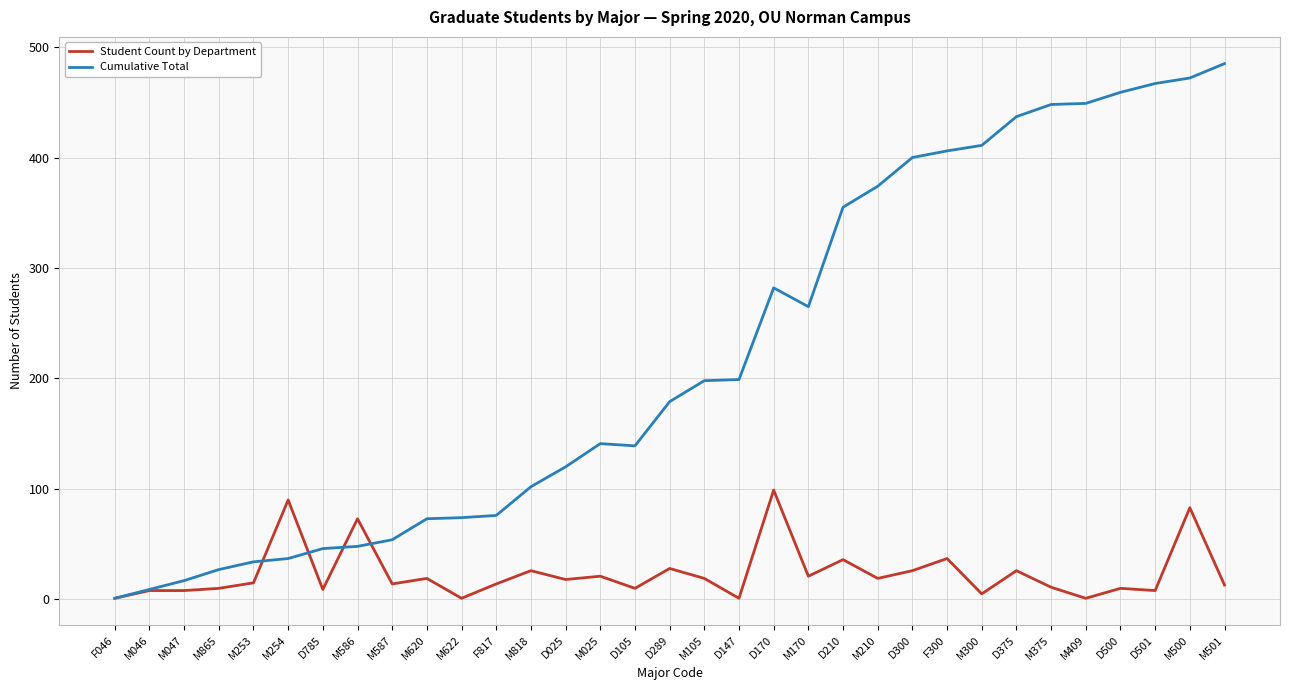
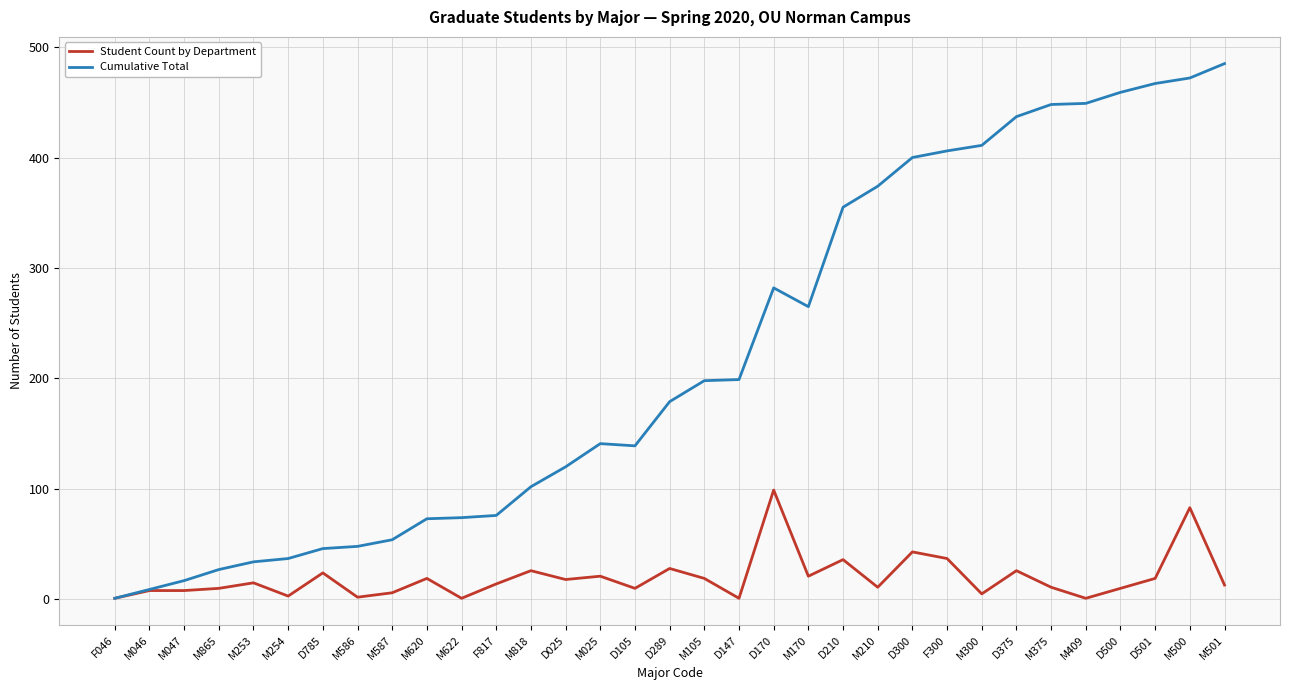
Student Count by Department, M254: 90 -> 3
Student Count by Department, D785: 9 -> 24
Student Count by Department, M586: 73 -> 2
Student Count by Department, M587: 14 -> 6
Student Count by Department, M210: 19 -> 11
Student Count by Department, D300: 26 -> 43
Student Count by Department, D501: 8 -> 19
